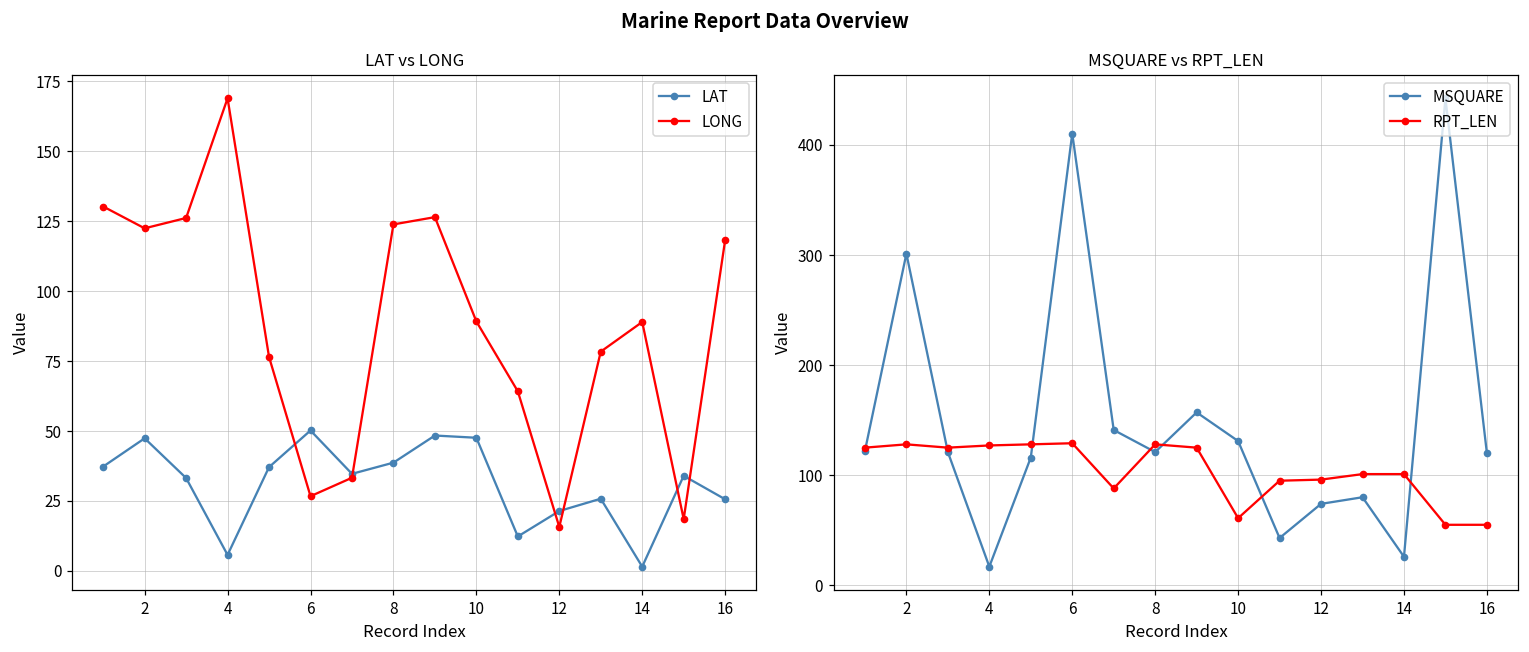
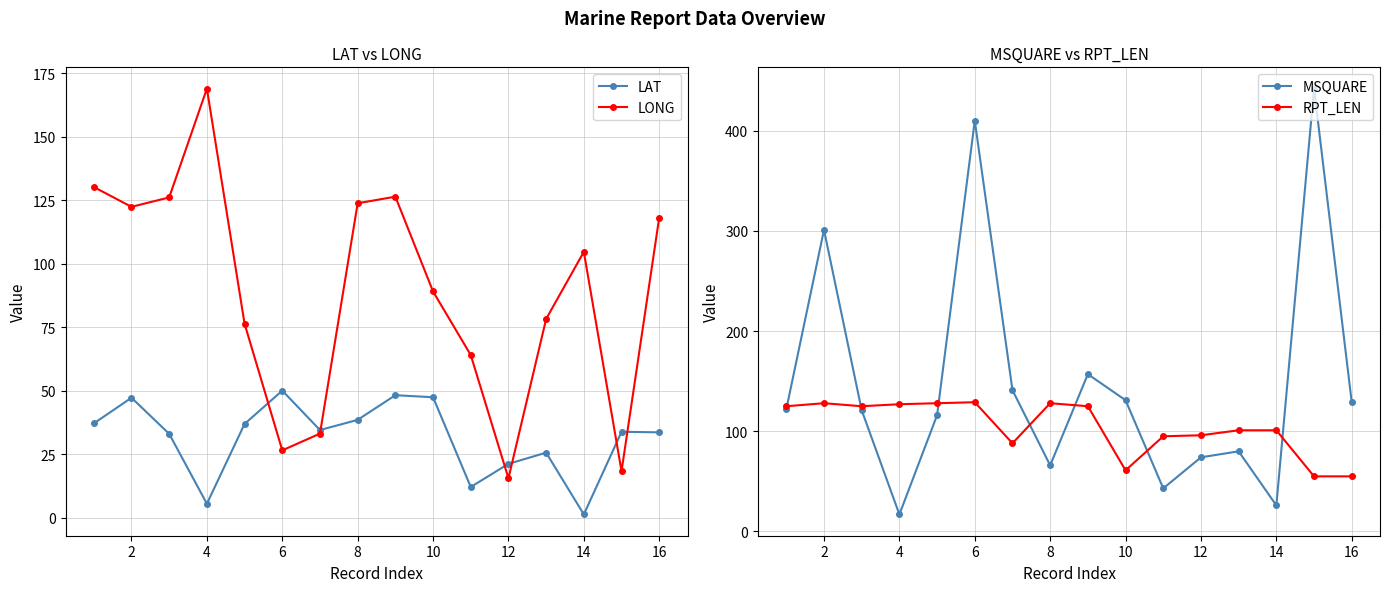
LAT vs LONG, LONG, 14: 89 -> 105
LAT vs LONG, LAT, 16: 26 -> 34
MSQUARE vs RPT_LEN, MSQUARE, 8: 121 -> 66
MSQUARE vs RPT_LEN, MSQUARE, 16: 120 -> 129
